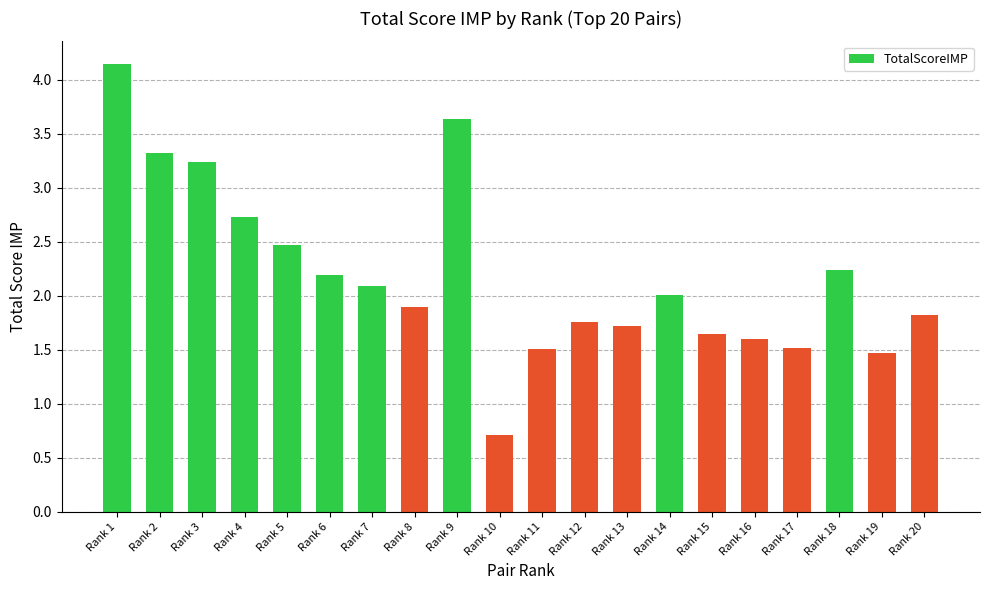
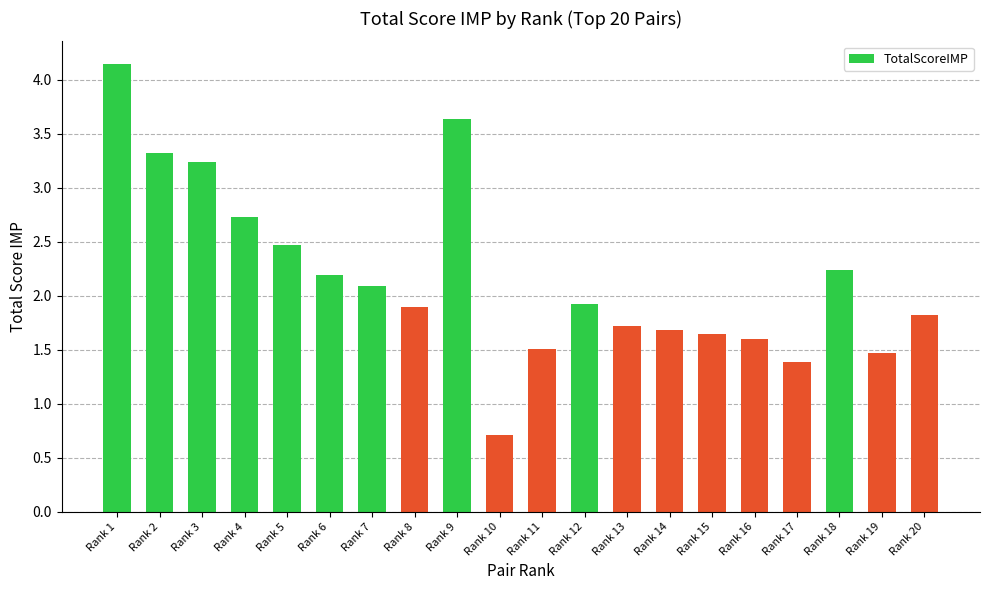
Rank 12: 1.76 -> 1.92
Rank 14: 2.01 -> 1.68
Rank 17: 1.52 -> 1.39
